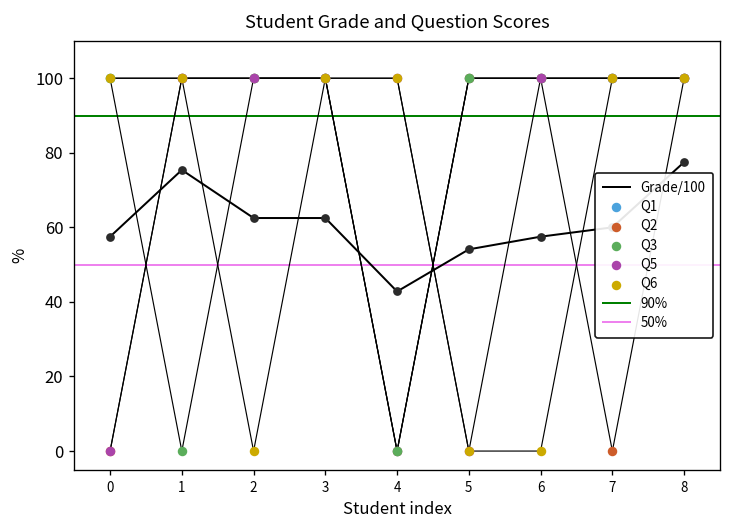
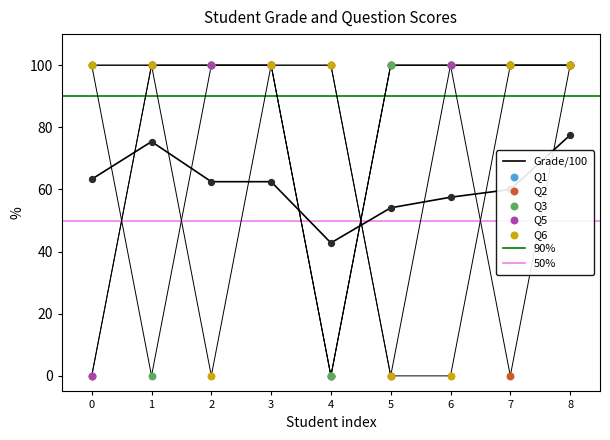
Grade/100, 0: 58 -> 63
